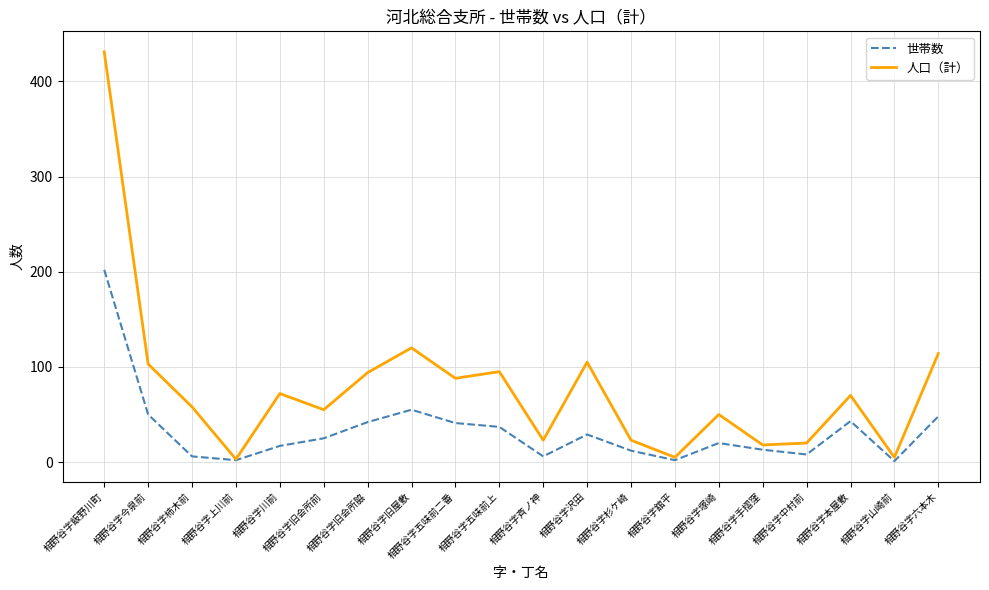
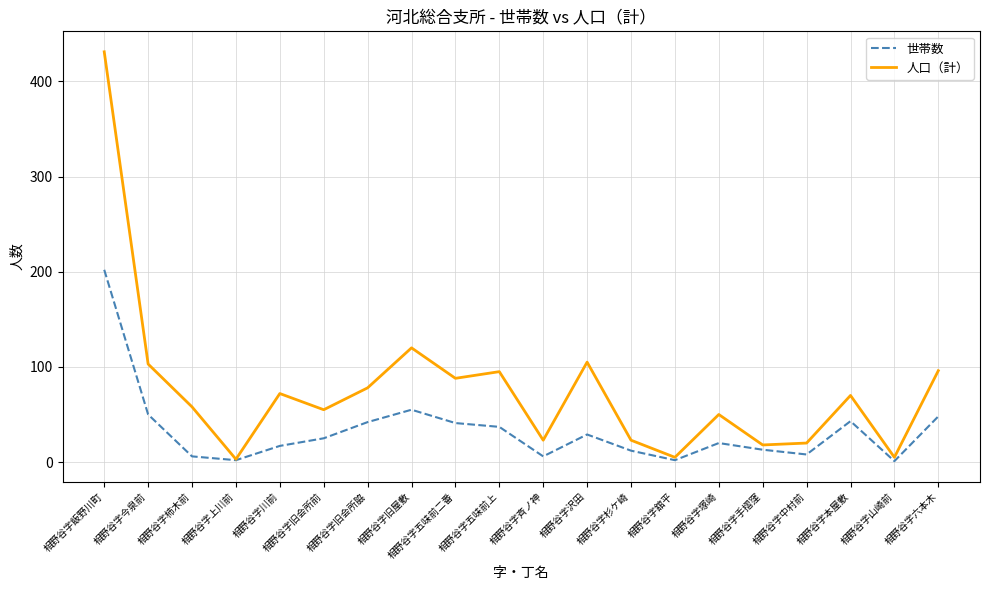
人口（計）, 相野谷字旧会所脇: 90 -> 80
人口（計）, 相野谷字六本木: 110 -> 100
